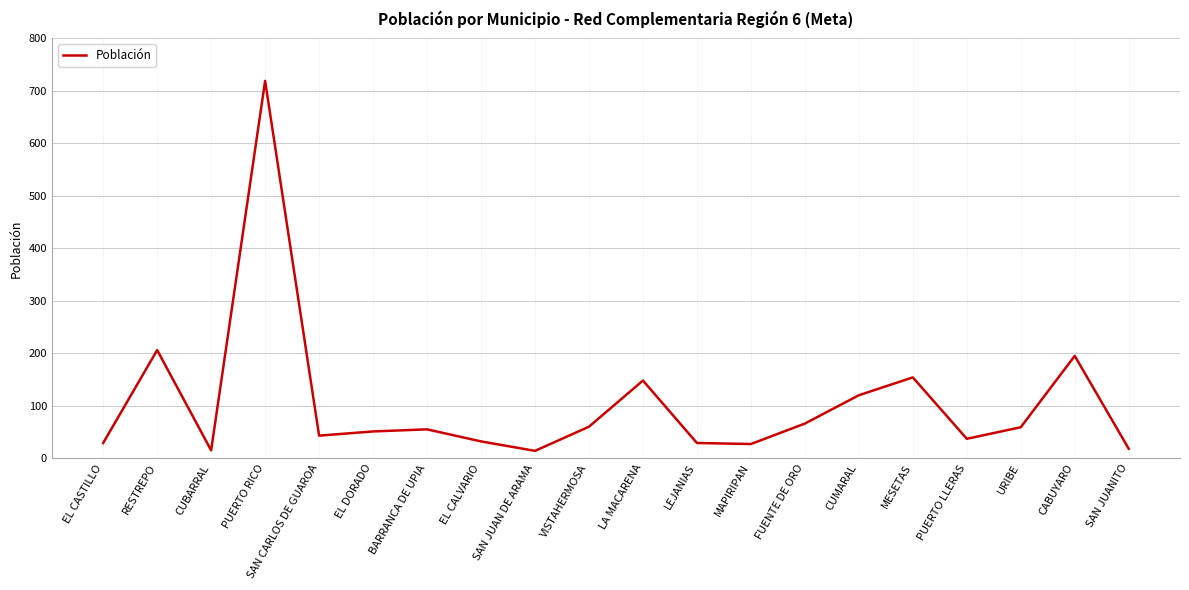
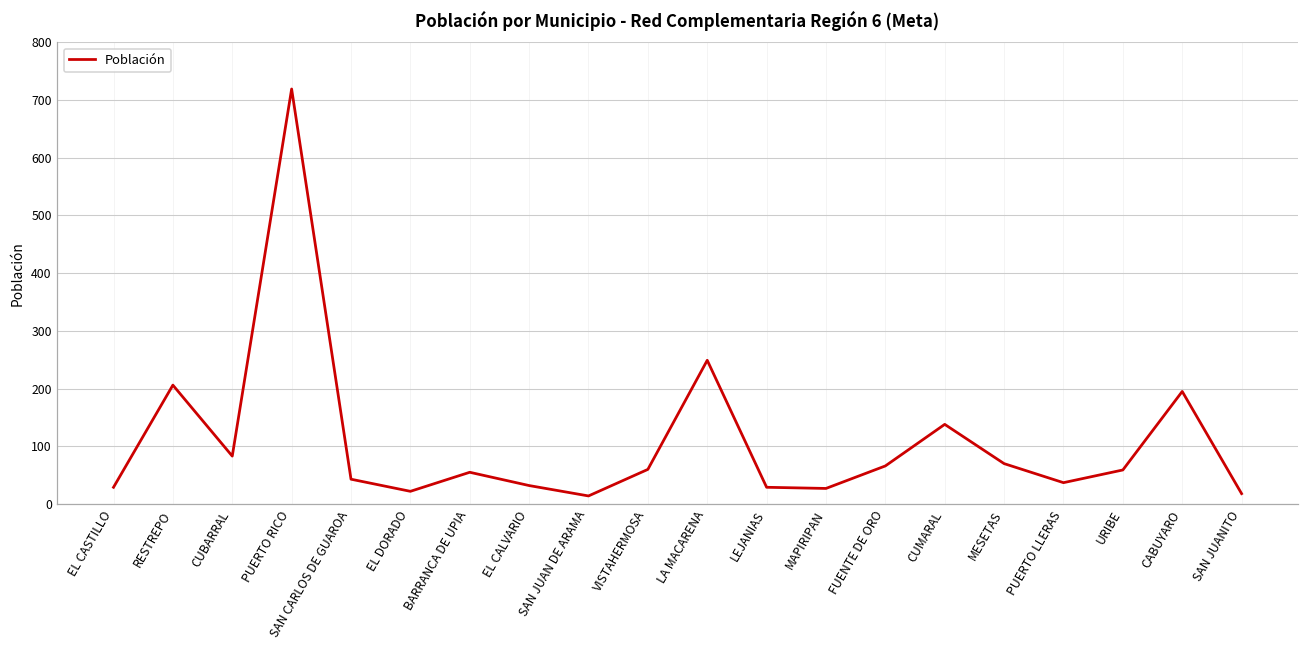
CUBARRAL: 20 -> 80
EL DORADO: 50 -> 20
LA MACARENA: 150 -> 250
CUMARAL: 120 -> 140
MESETAS: 150 -> 70
